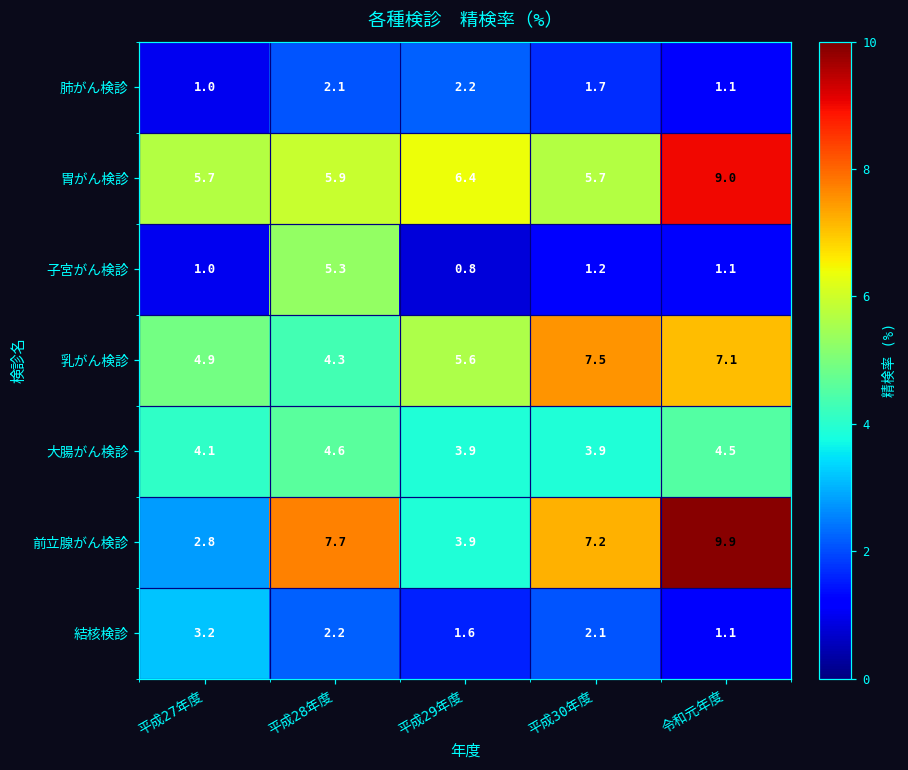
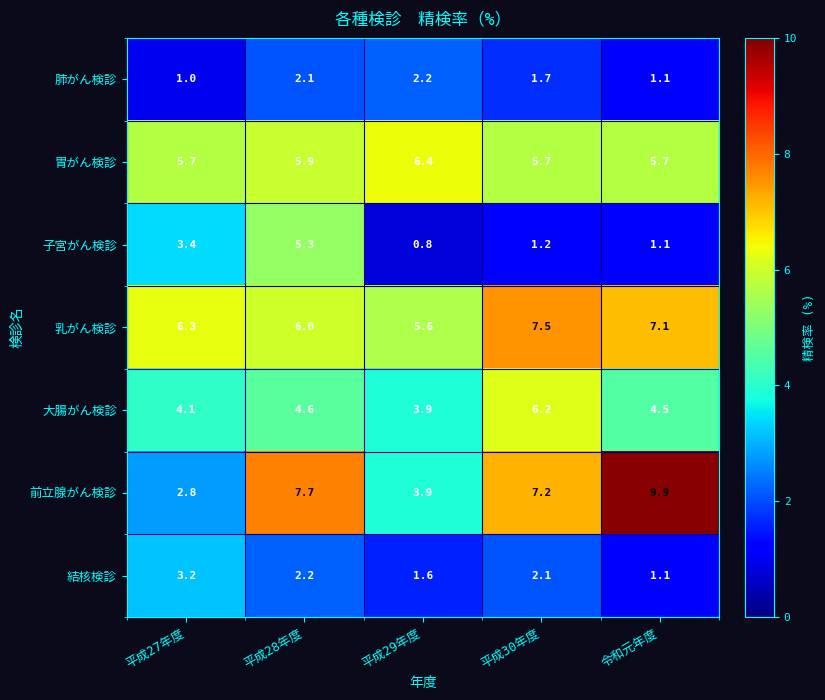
胃がん検診, 令和元年度: 9.0 -> 5.7
子宮がん検診, 平成27年度: 1.0 -> 3.4
乳がん検診, 平成27年度: 4.9 -> 6.3
乳がん検診, 平成28年度: 4.3 -> 6.0
大腸がん検診, 平成30年度: 3.9 -> 6.2
